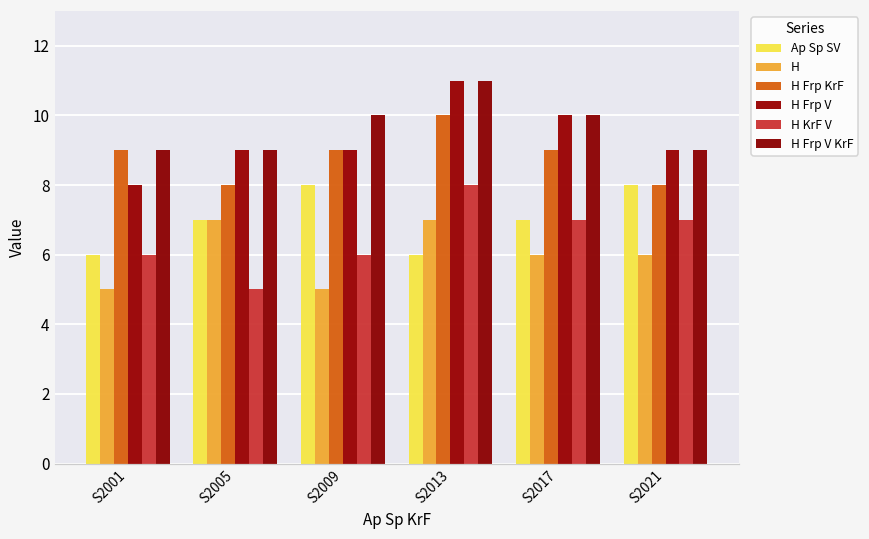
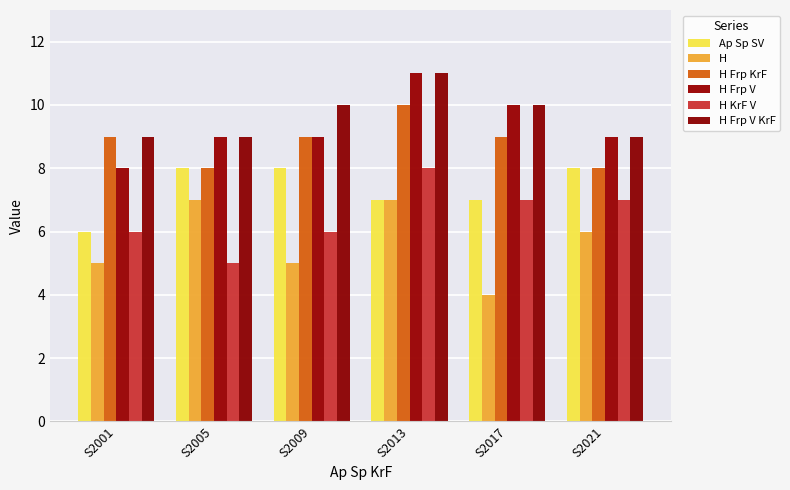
Ap Sp SV, S2005: 7 -> 8
Ap Sp SV, S2013: 6 -> 7
H, S2017: 6 -> 4
